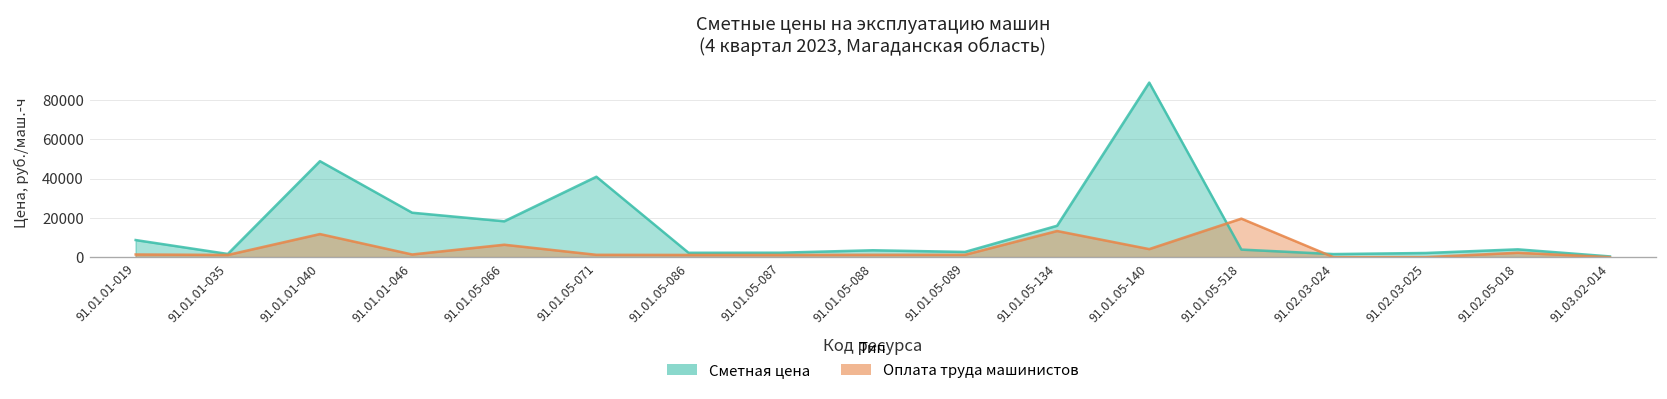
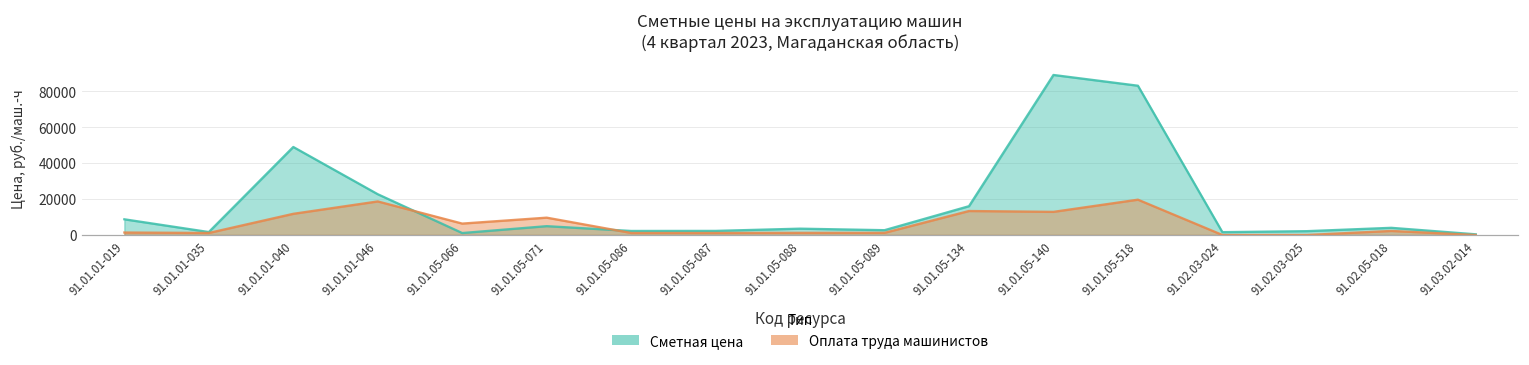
Оплата труда машинистов, 91.01.01-046: 1000 -> 19000
Сметная цена, 91.01.05-066: 18000 -> 1000
Сметная цена, 91.01.05-071: 41000 -> 5000
Оплата труда машинистов, 91.01.05-071: 1000 -> 10000
Оплата труда машинистов, 91.01.05-140: 4000 -> 13000
Сметная цена, 91.01.05-518: 4000 -> 83000
